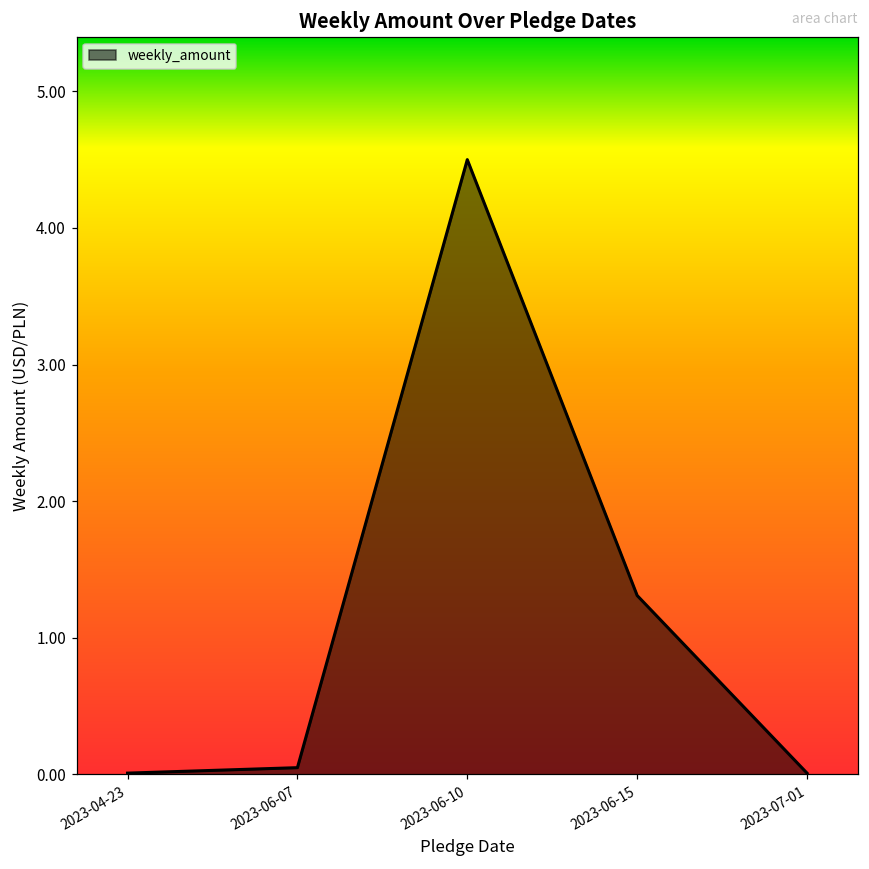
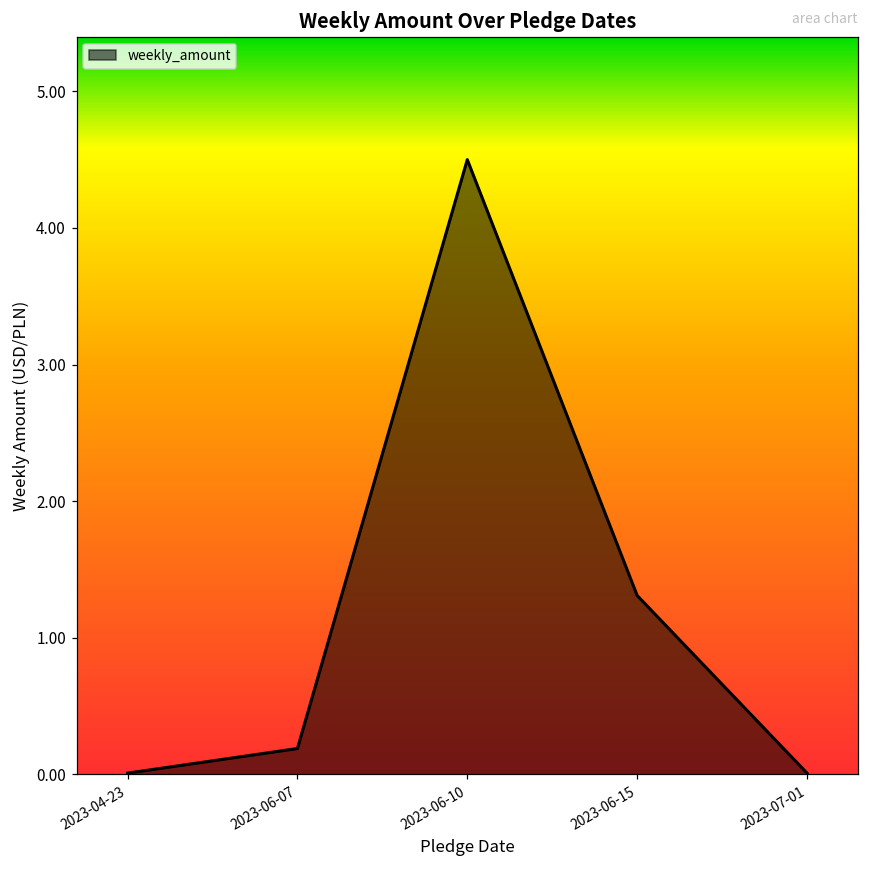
2023-06-07: 0.05 -> 0.19
